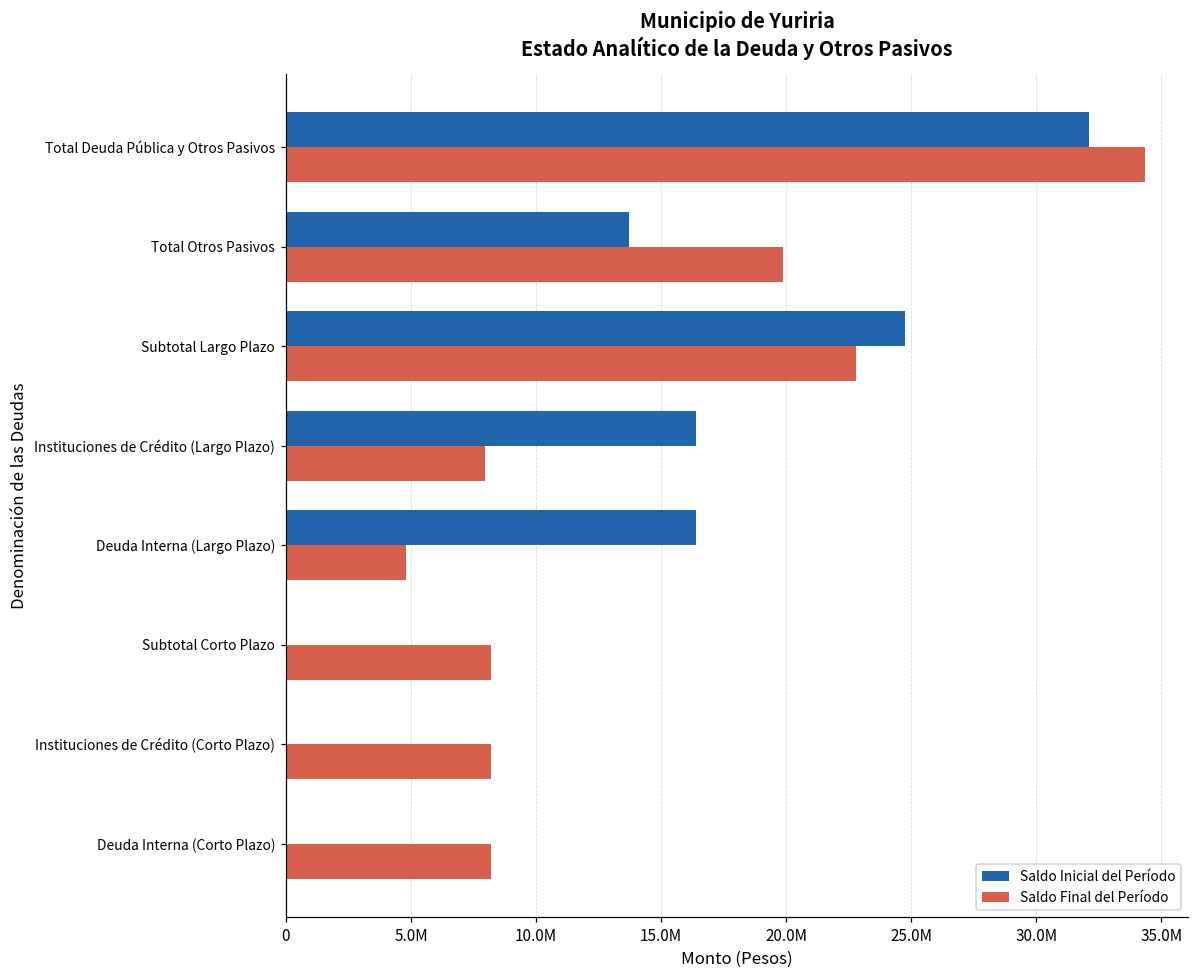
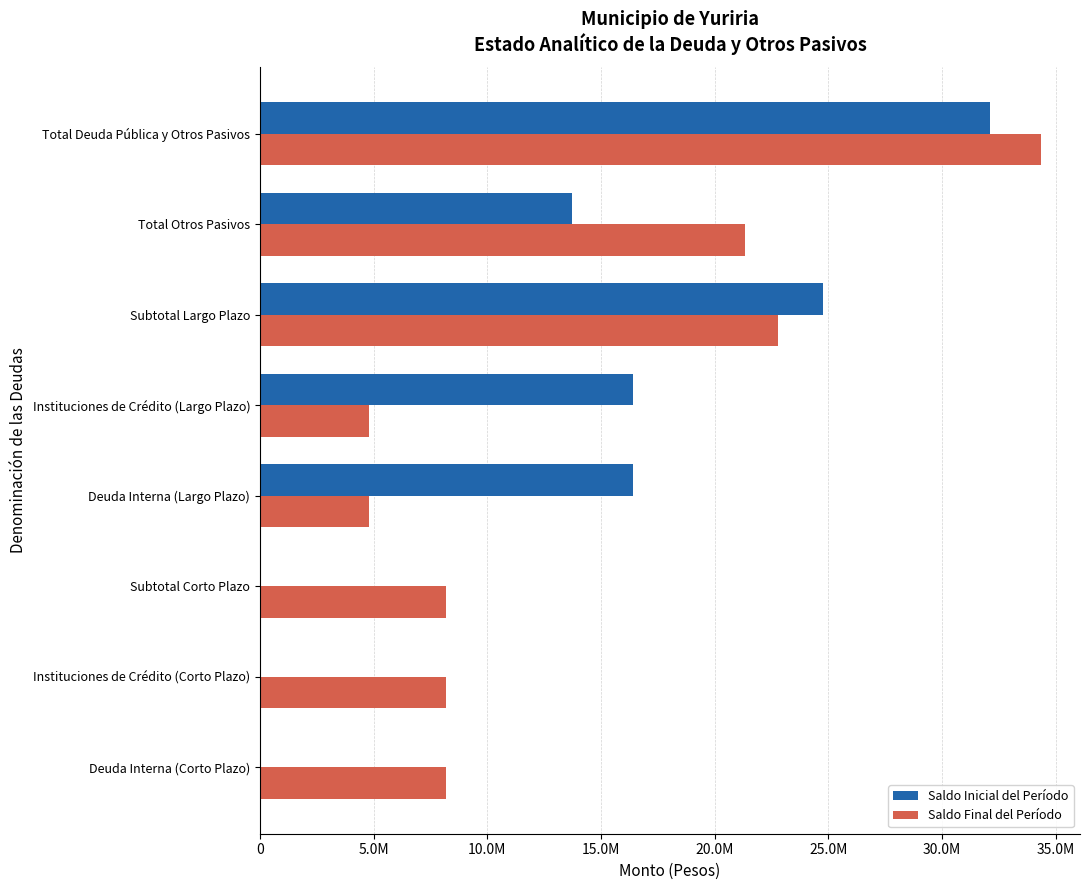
Saldo Final del Período, Total Otros Pasivos: 19900000 -> 21300000
Saldo Final del Período, Instituciones de Crédito (Largo Plazo): 8000000 -> 4800000
